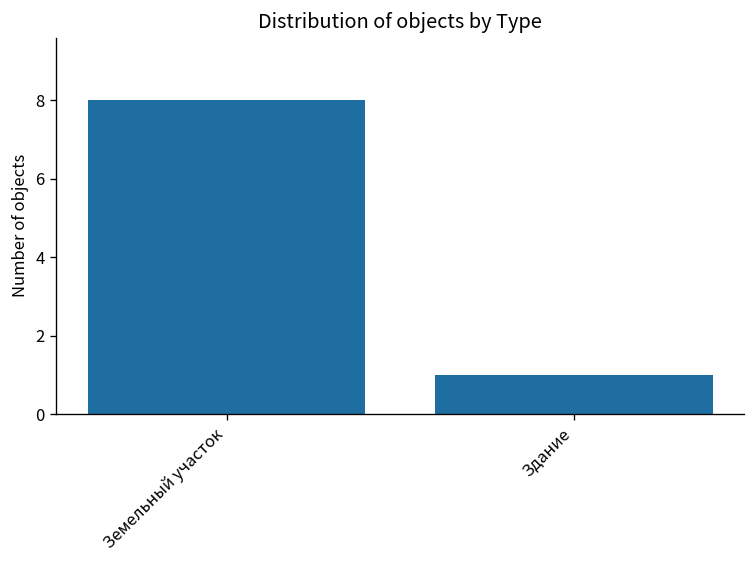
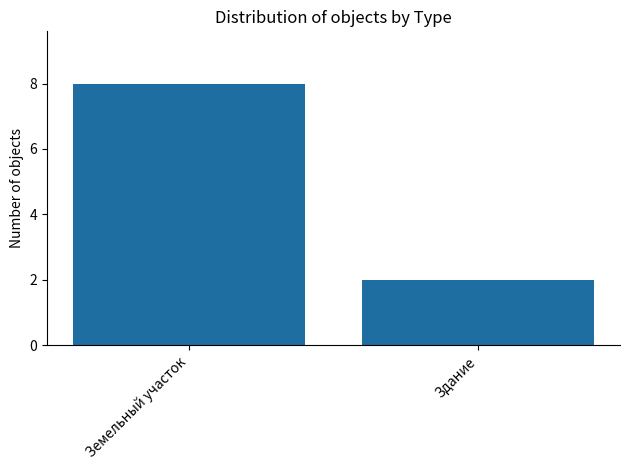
Здание: 1 -> 2
